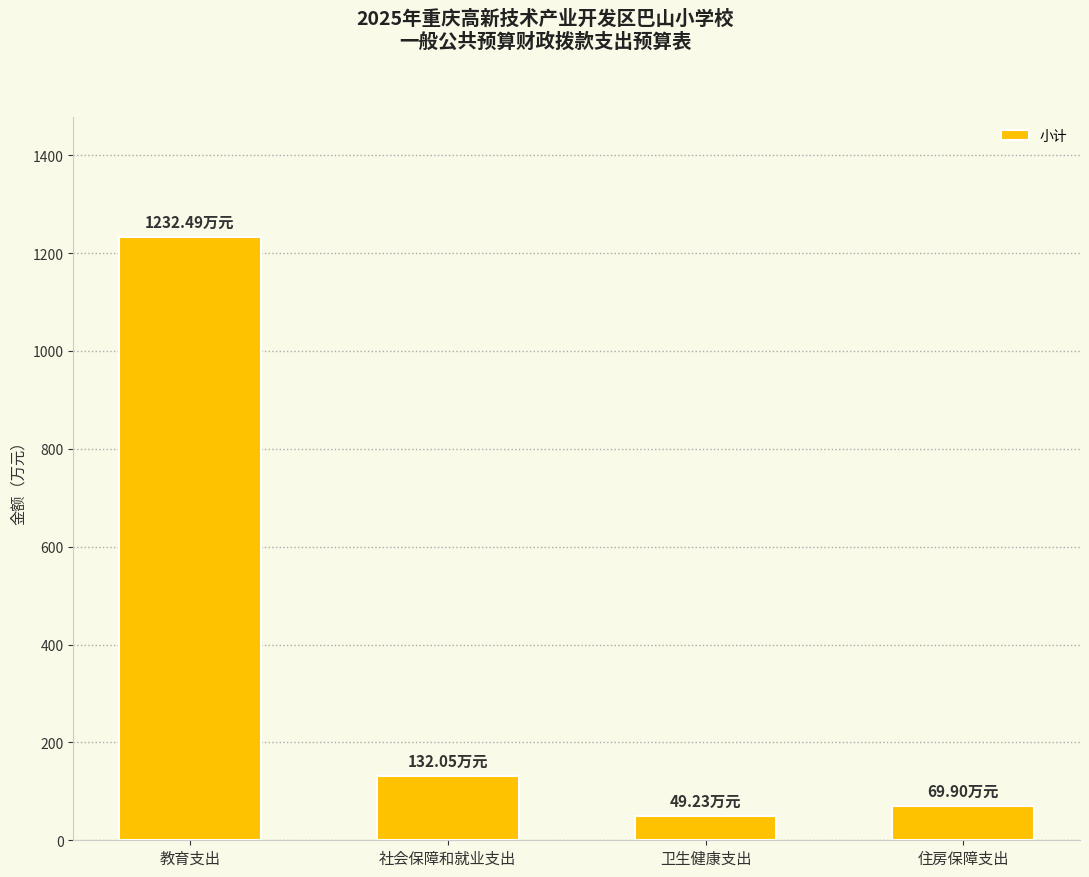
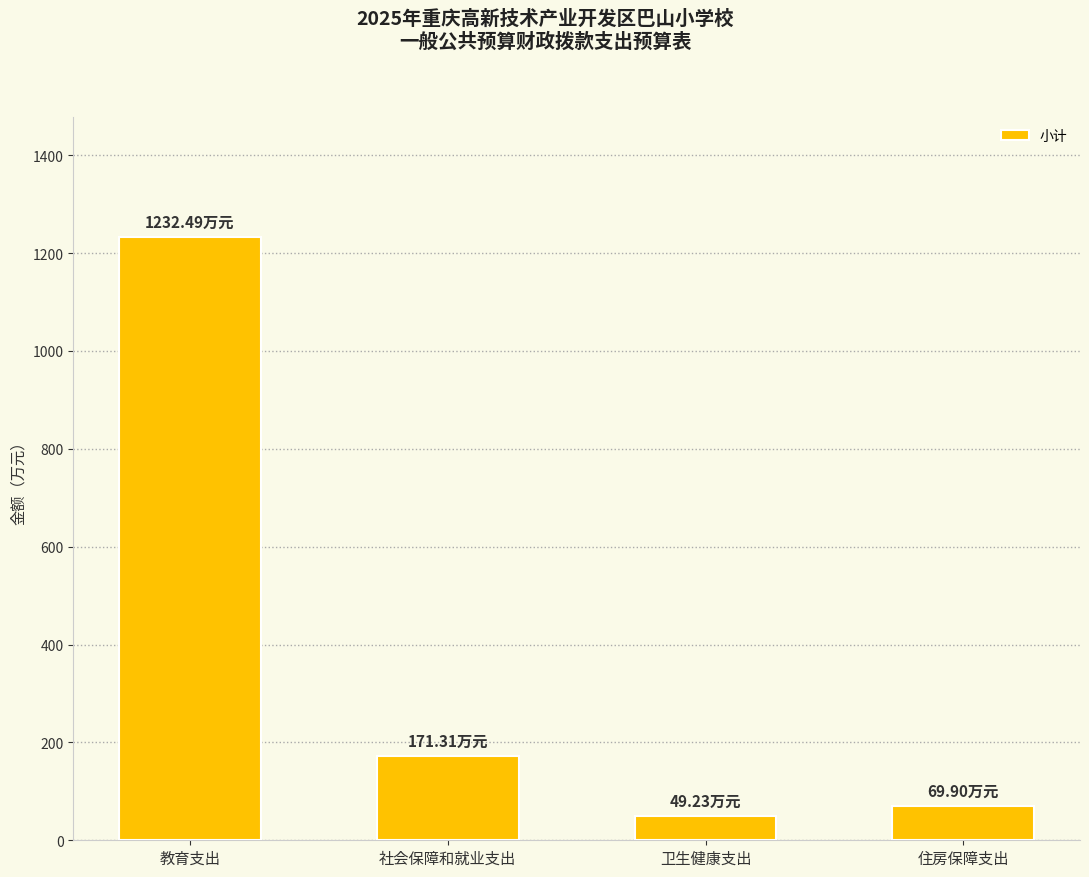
社会保障和就业支出: 132.05 -> 171.31
